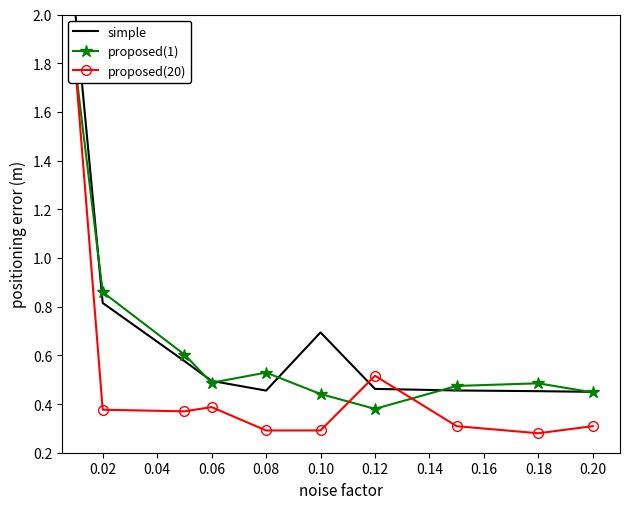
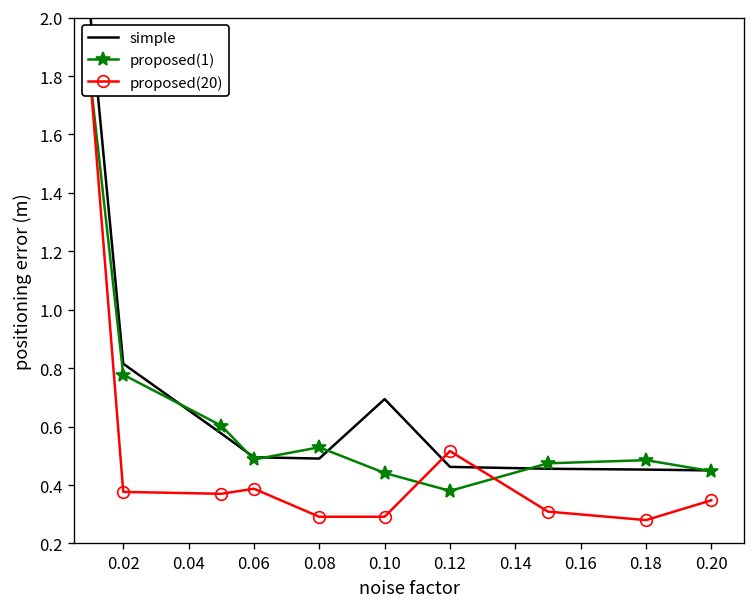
proposed(1), 0.02: 0.86 -> 0.78
simple, 0.08: 0.46 -> 0.49
proposed(20), 0.20: 0.31 -> 0.35
